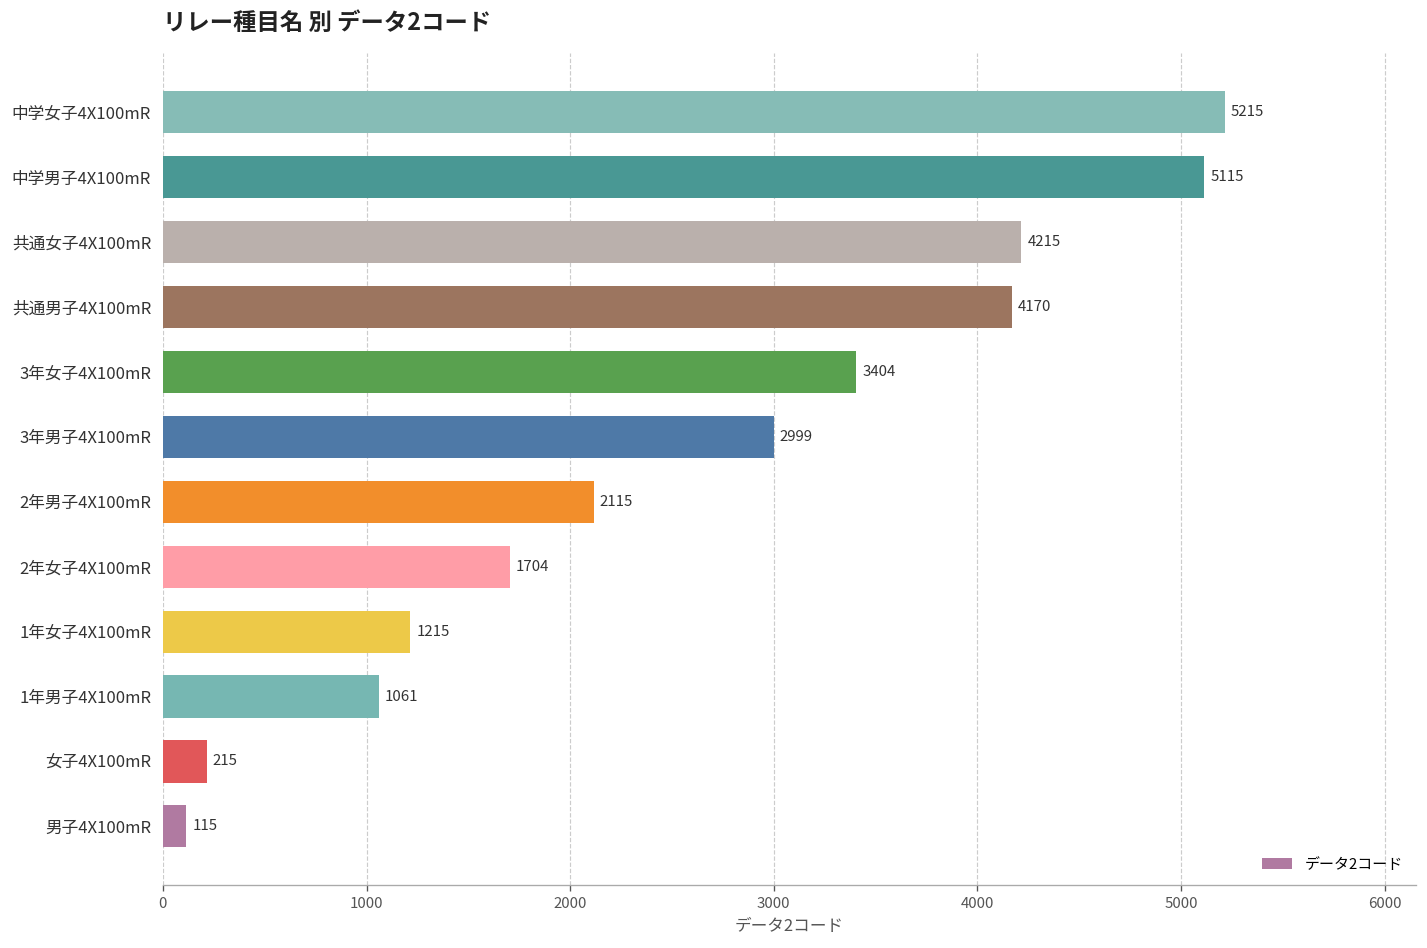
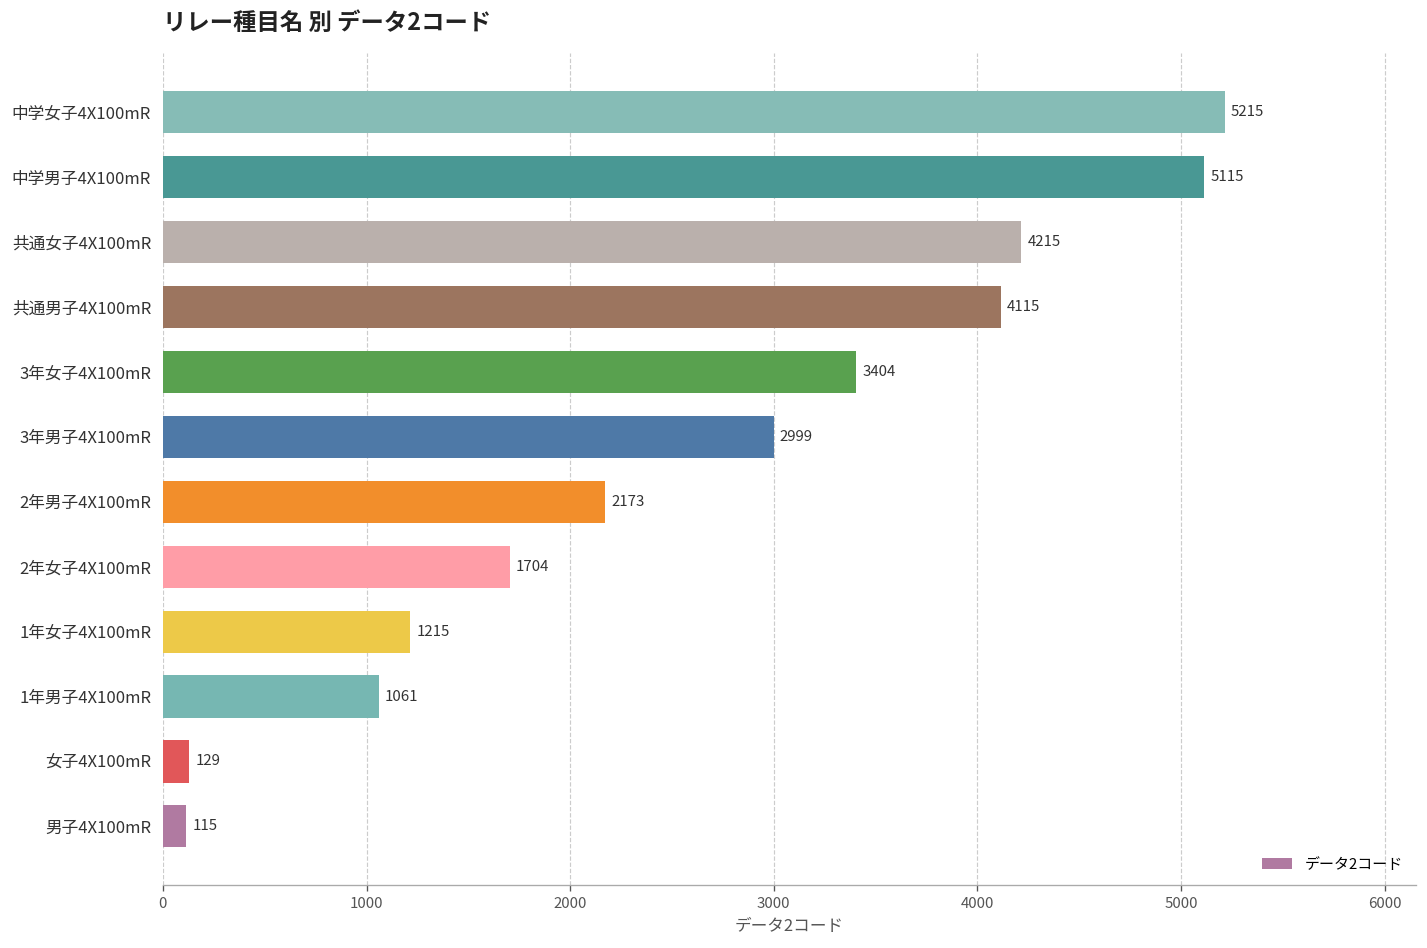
共通男子4X100mR: 4170 -> 4115
2年男子4X100mR: 2115 -> 2173
女子4X100mR: 215 -> 129
